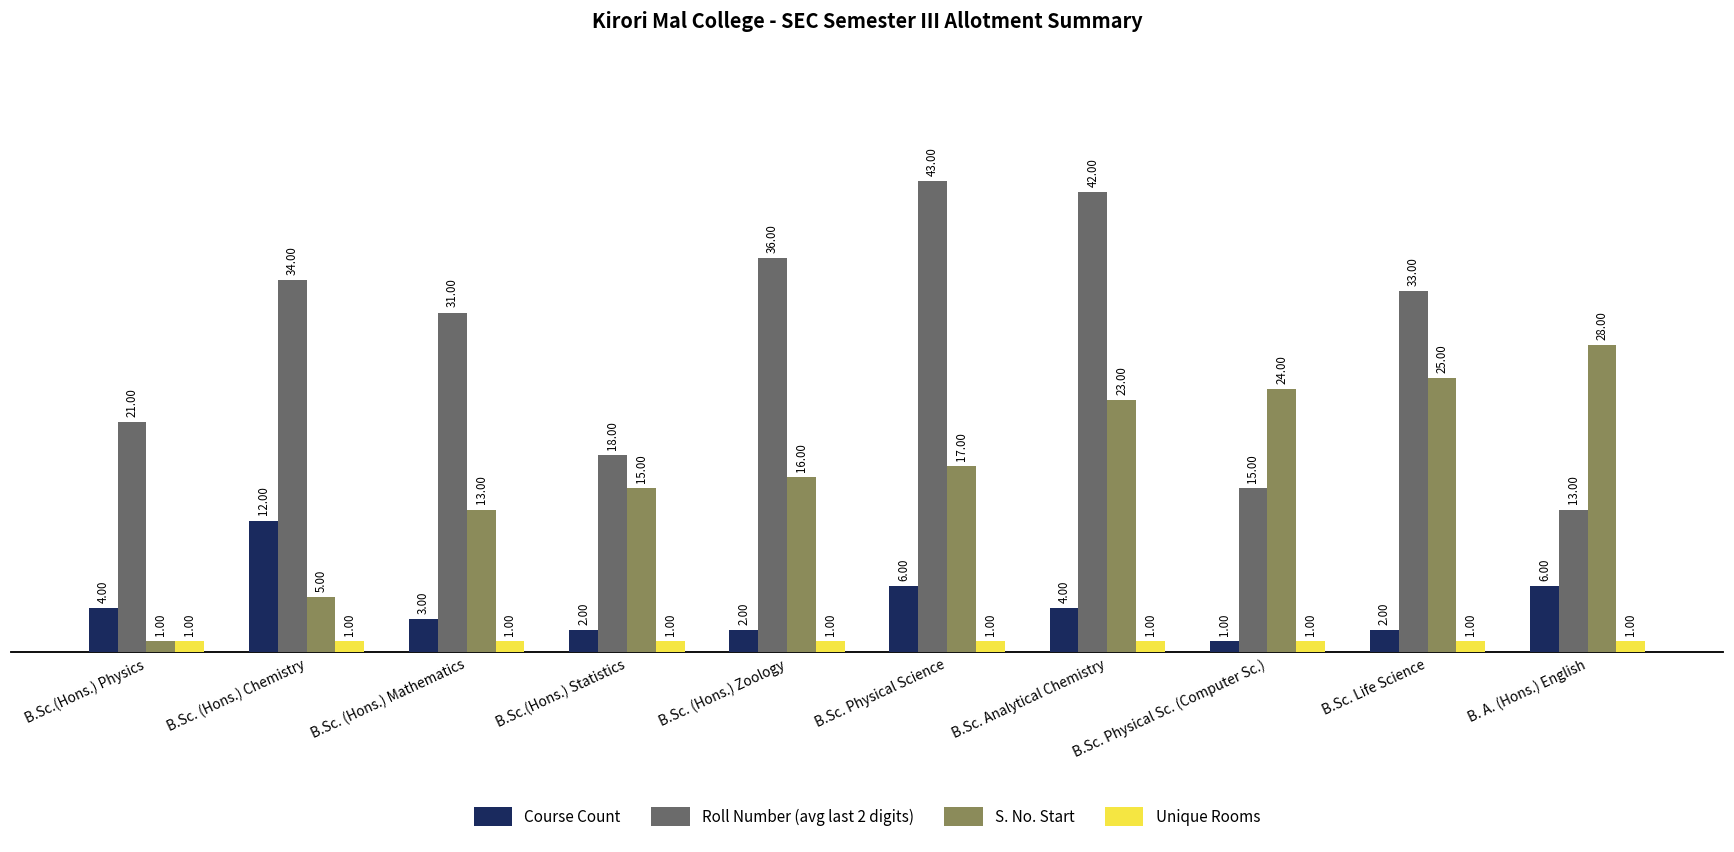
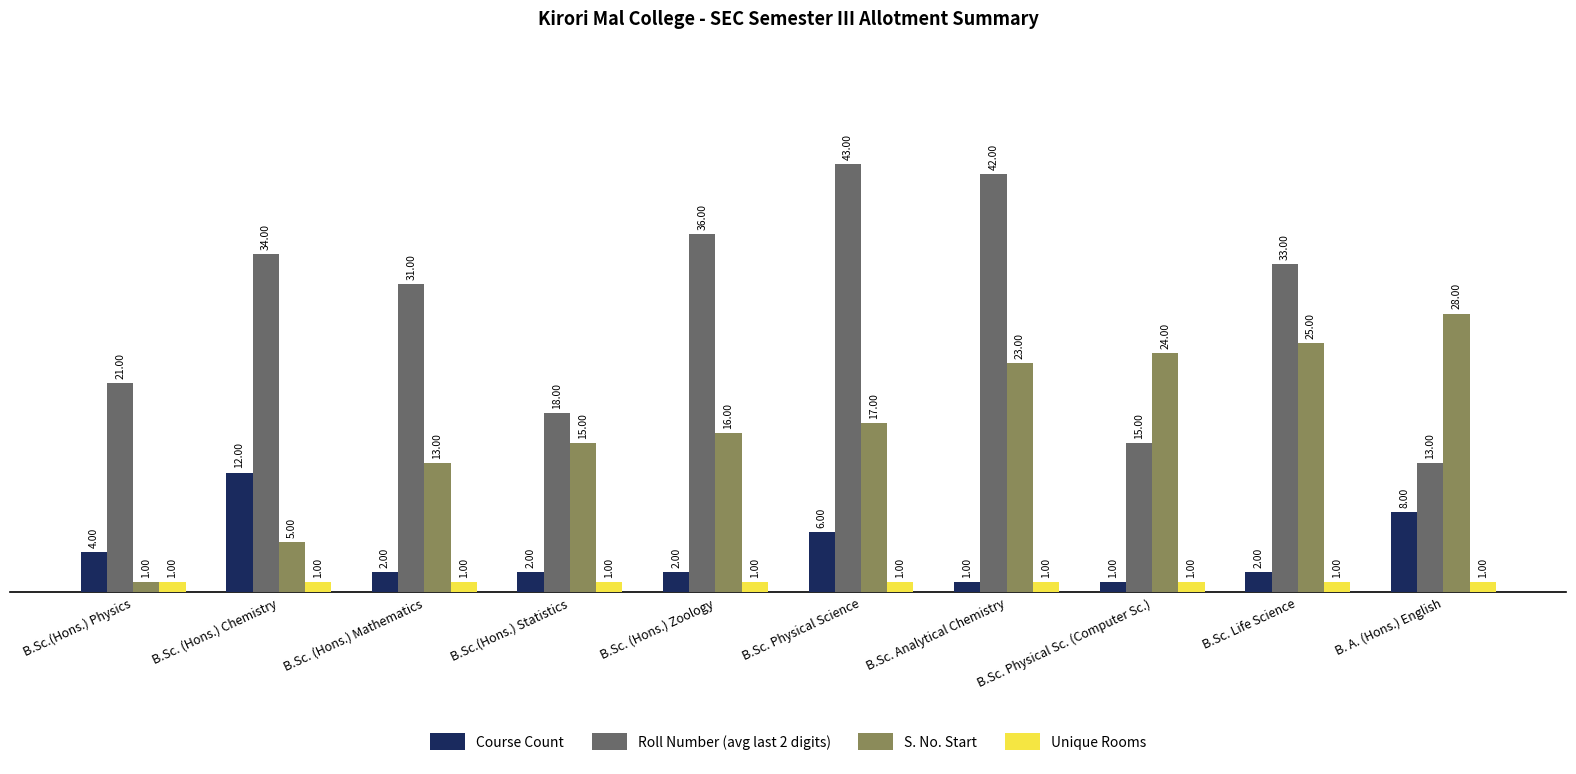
Course Count, B.Sc. (Hons.) Mathematics: 3.00 -> 2.00
Course Count, B.Sc. Analytical Chemistry: 4.00 -> 1.00
Course Count, B. A. (Hons.) English: 6.00 -> 8.00
